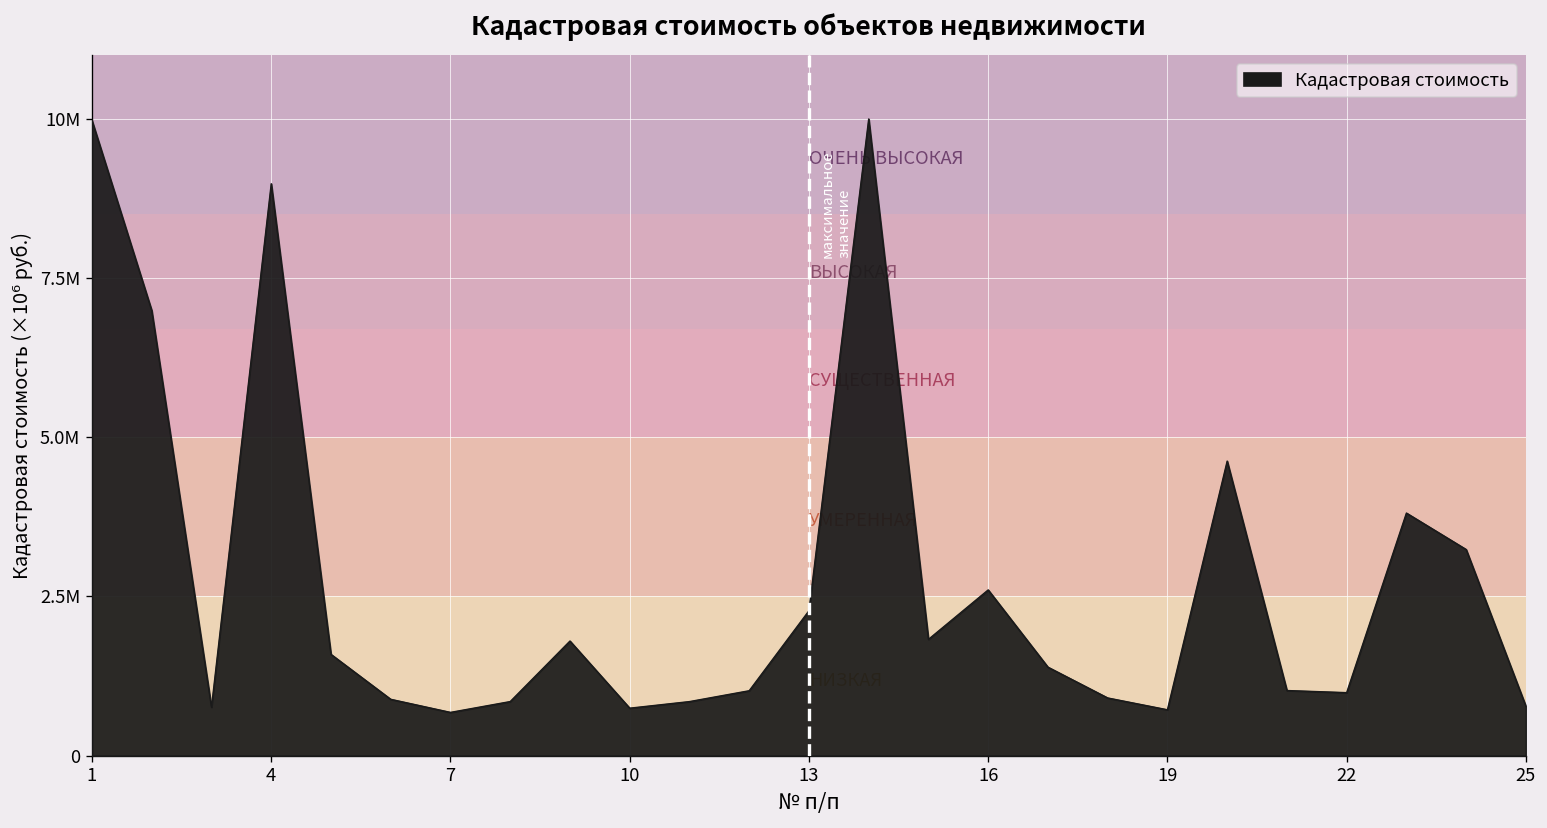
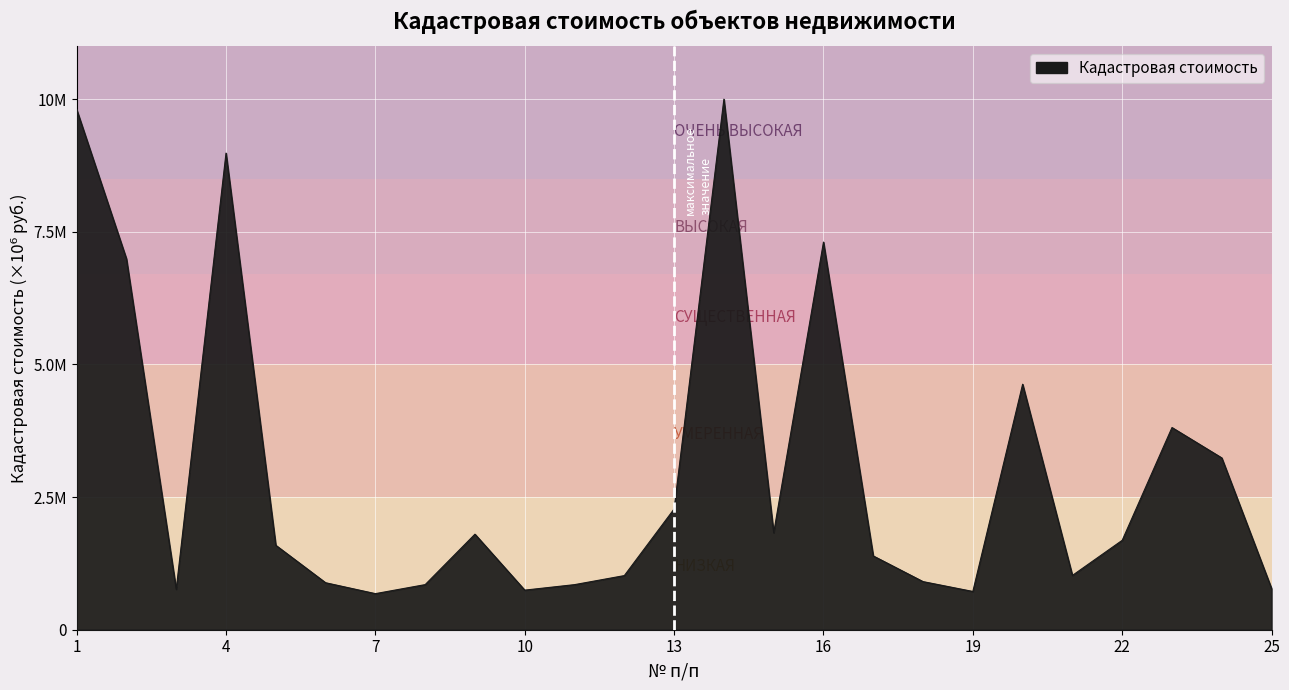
1: 10.0М -> 9.8М
16: 2.6М -> 7.3М
22: 1.0М -> 1.7М
